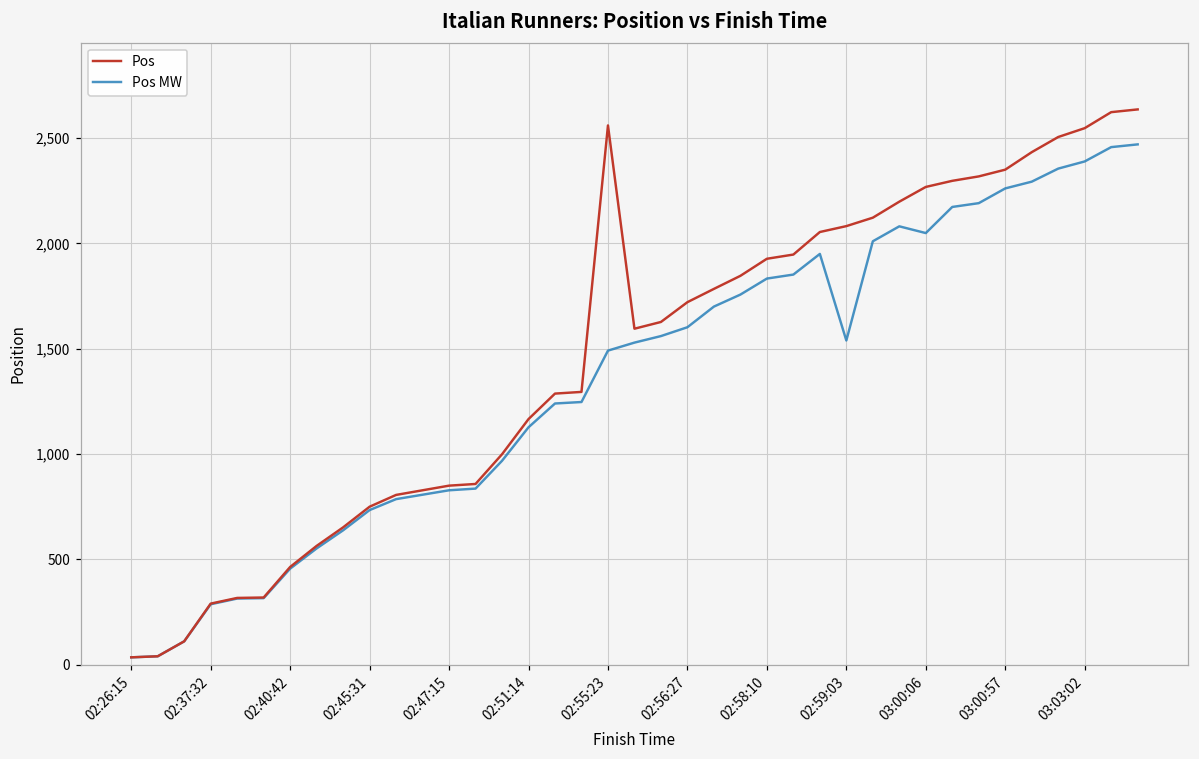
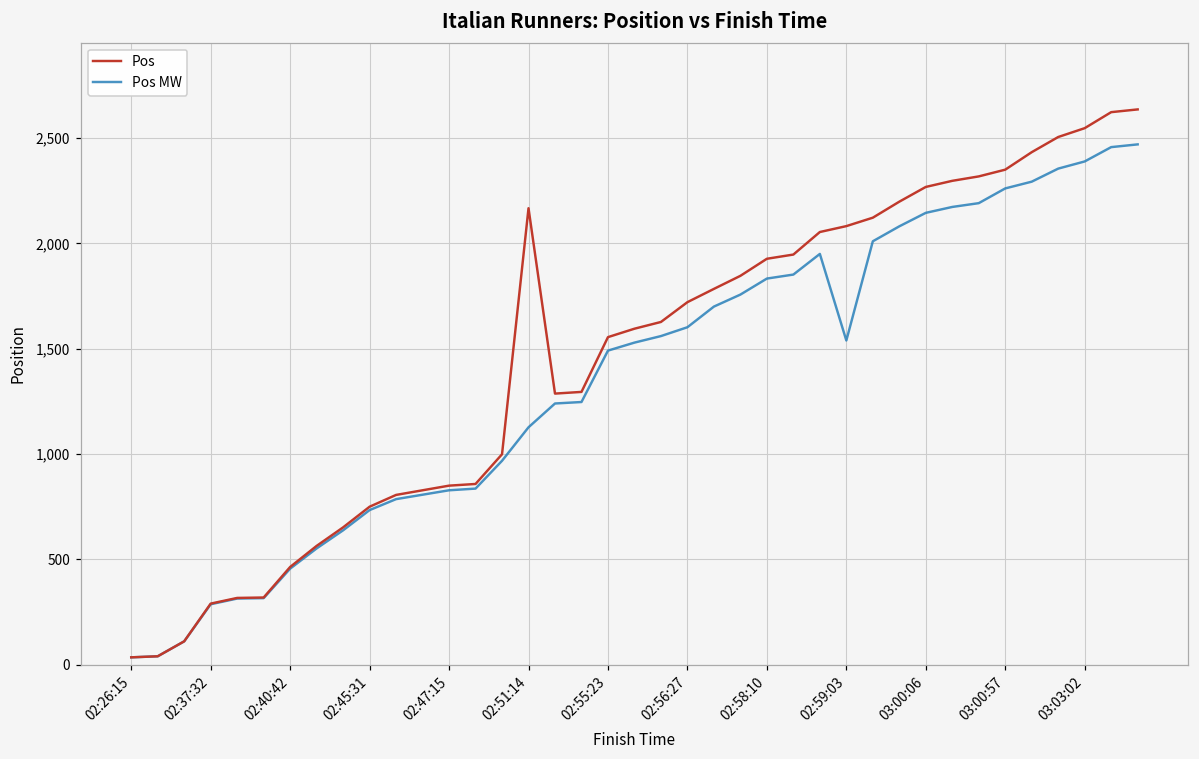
Pos, 02:51:14: 1,170 -> 2,170
Pos, 02:55:23: 2,560 -> 1,560
Pos MW, 03:00:06: 2,050 -> 2,150
